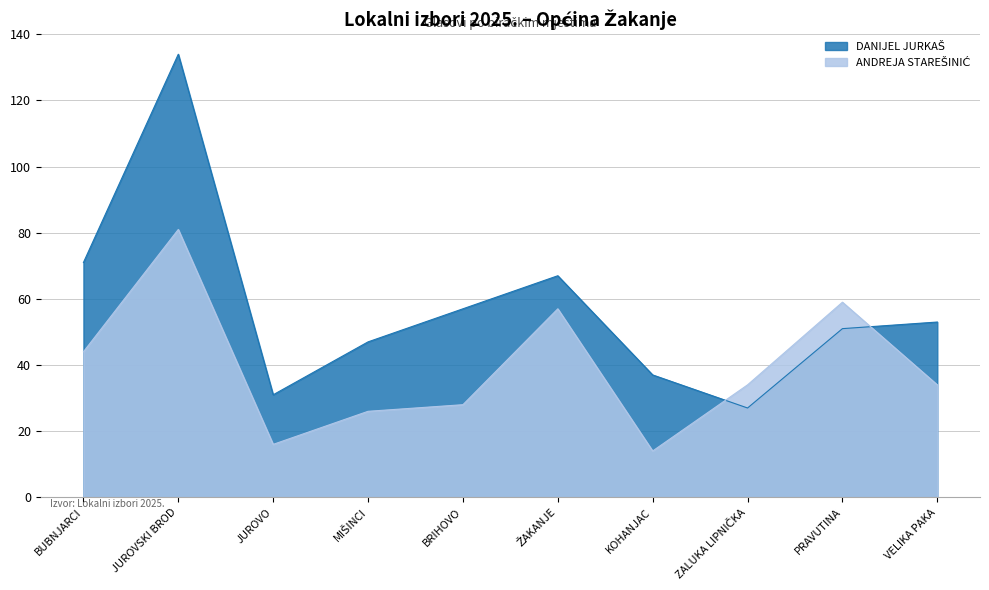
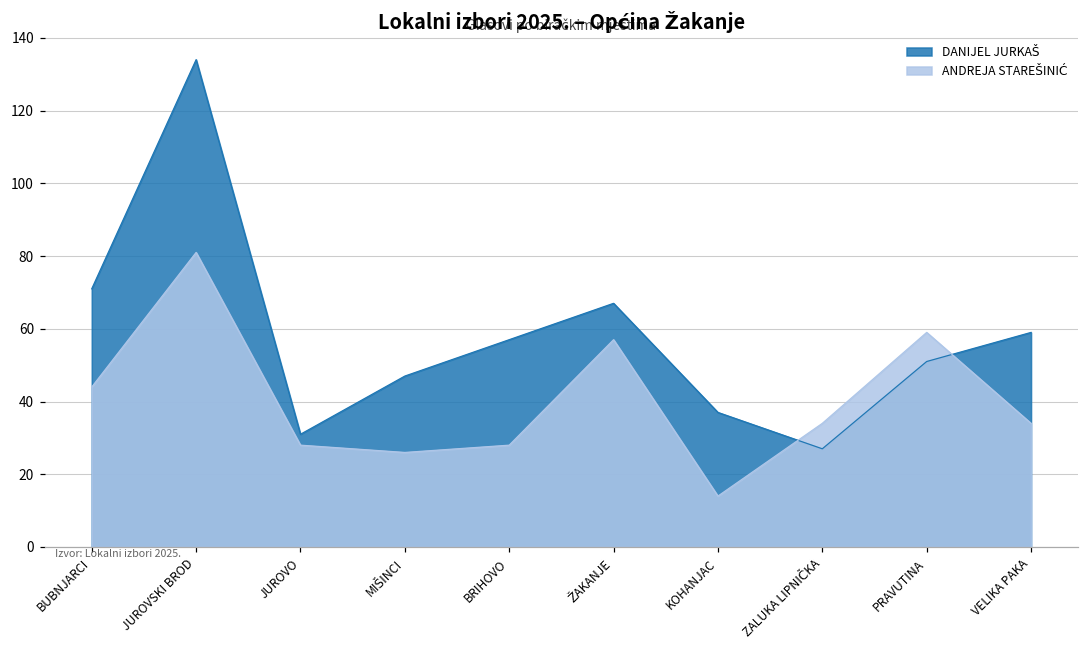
ANDREJA STAREŠINIĆ, JUROVO: 16 -> 28
DANIJEL JURKAŠ, VELIKA PAKA: 53 -> 59
